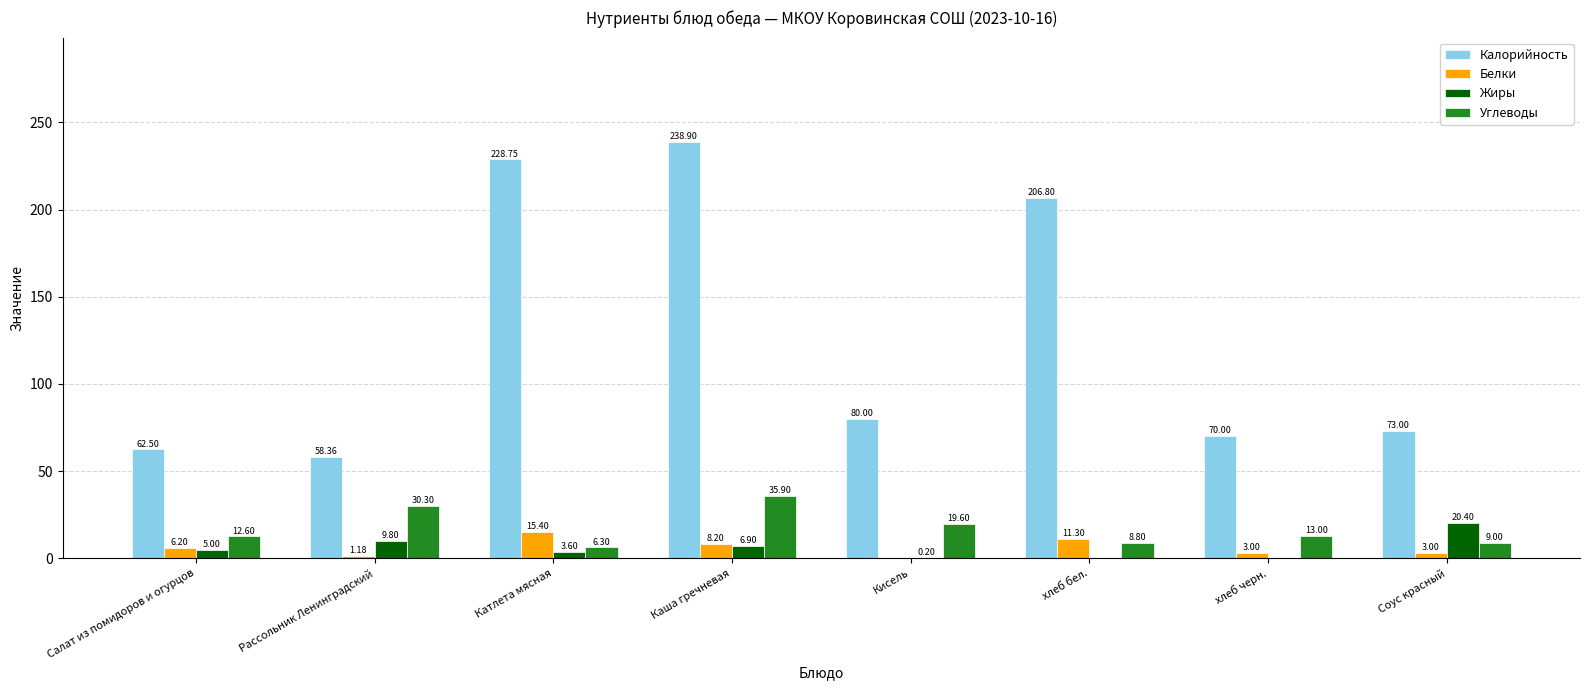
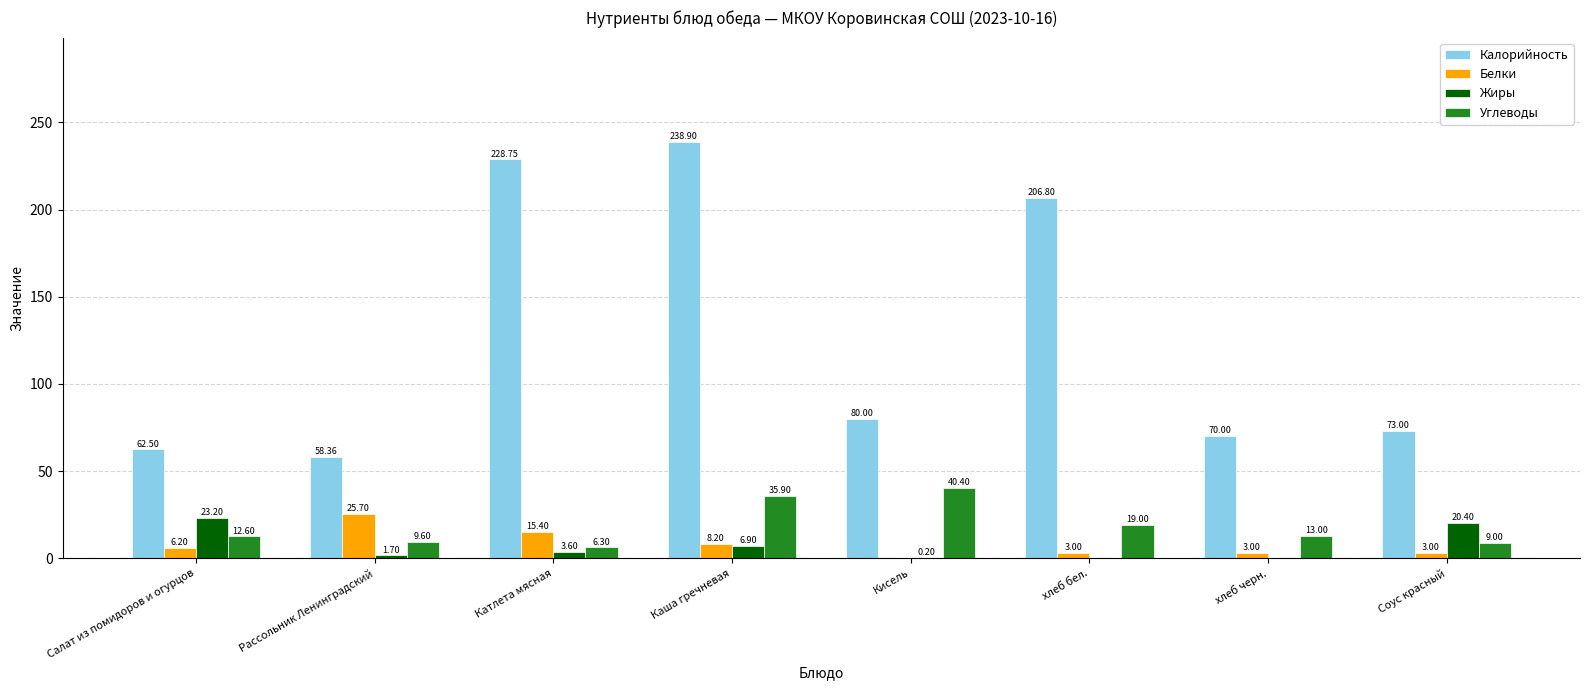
Жиры, Салат из помидоров и огурцов: 5.00 -> 23.20
Белки, Рассольник Ленинградский: 1.18 -> 25.70
Жиры, Рассольник Ленинградский: 9.80 -> 1.70
Углеводы, Рассольник Ленинградский: 30.30 -> 9.60
Углеводы, Кисель: 19.60 -> 40.40
Белки, хлеб бел.: 11.30 -> 3.00
Углеводы, хлеб бел.: 8.80 -> 19.00
